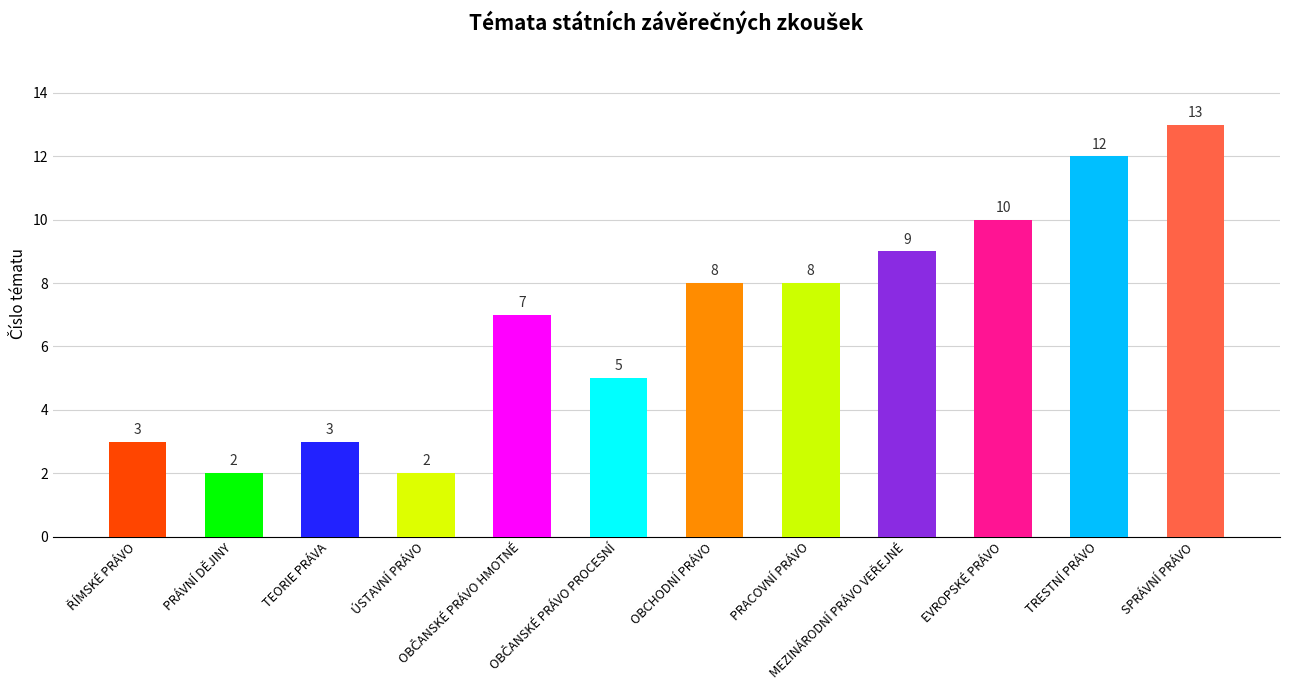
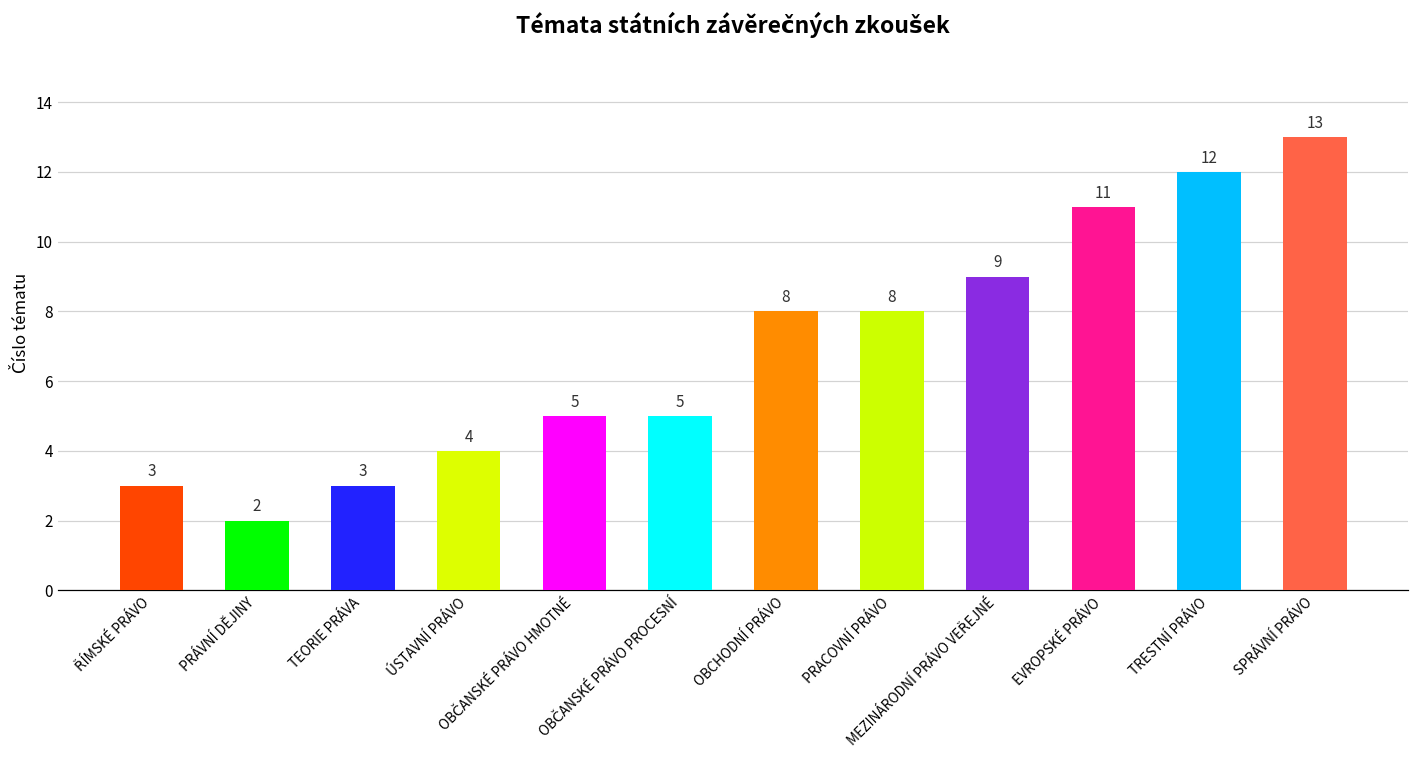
ÚSTAVNÍ PRÁVO: 2 -> 4
OBČANSKÉ PRÁVO HMOTNÉ: 7 -> 5
EVROPSKÉ PRÁVO: 10 -> 11
